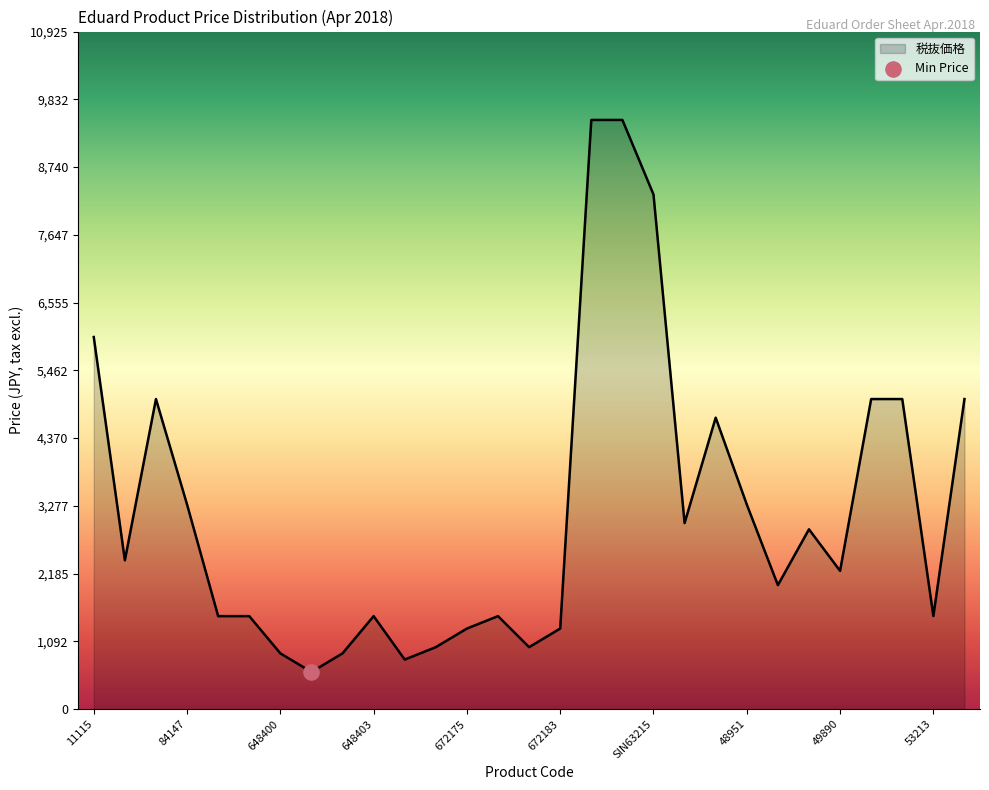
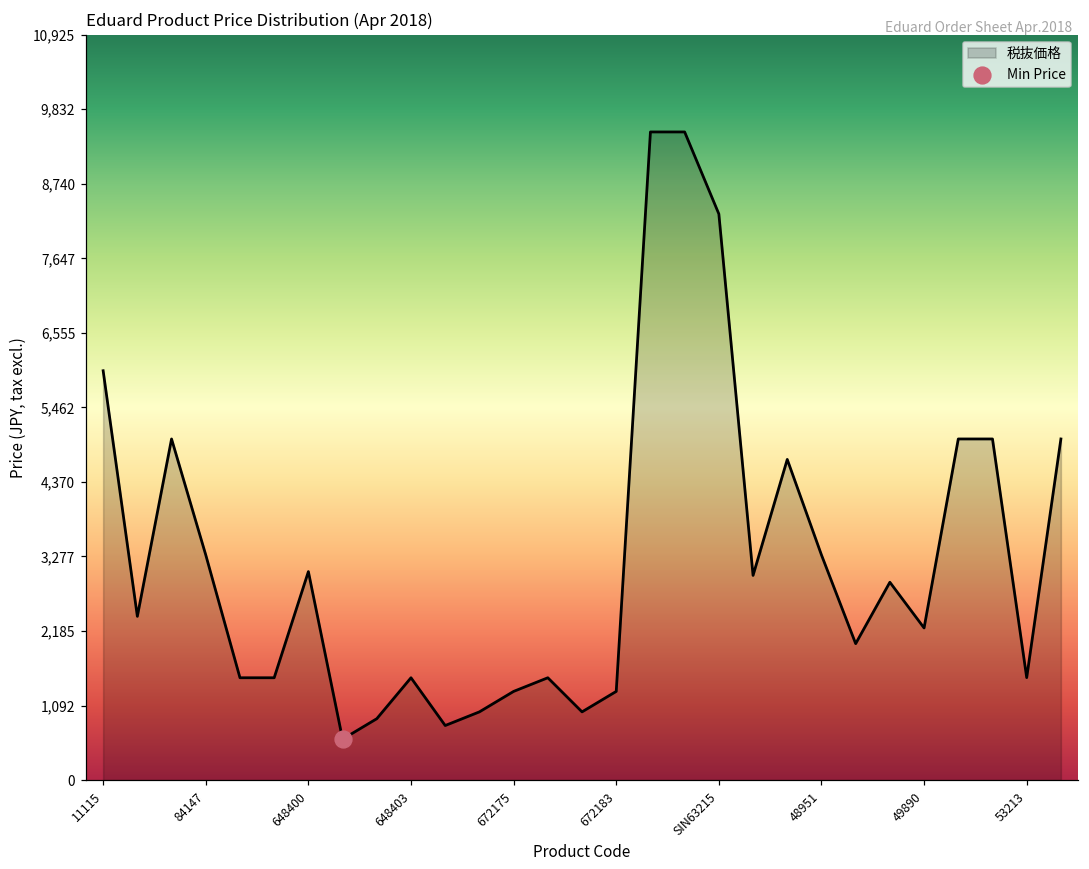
税抜価格, 648400: 900 -> 3,100
